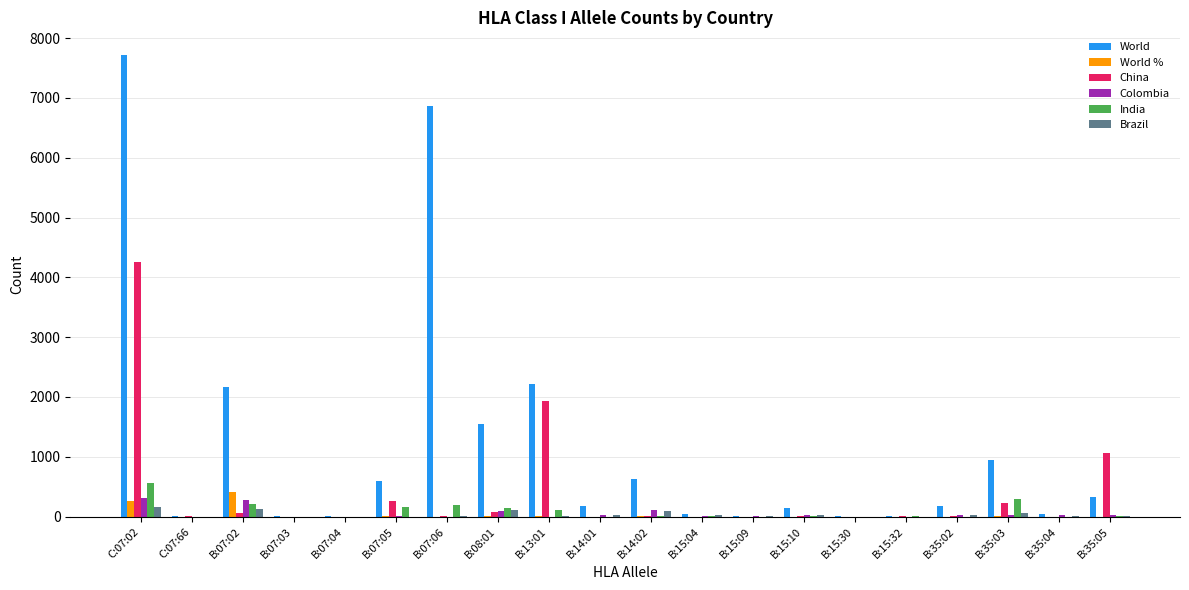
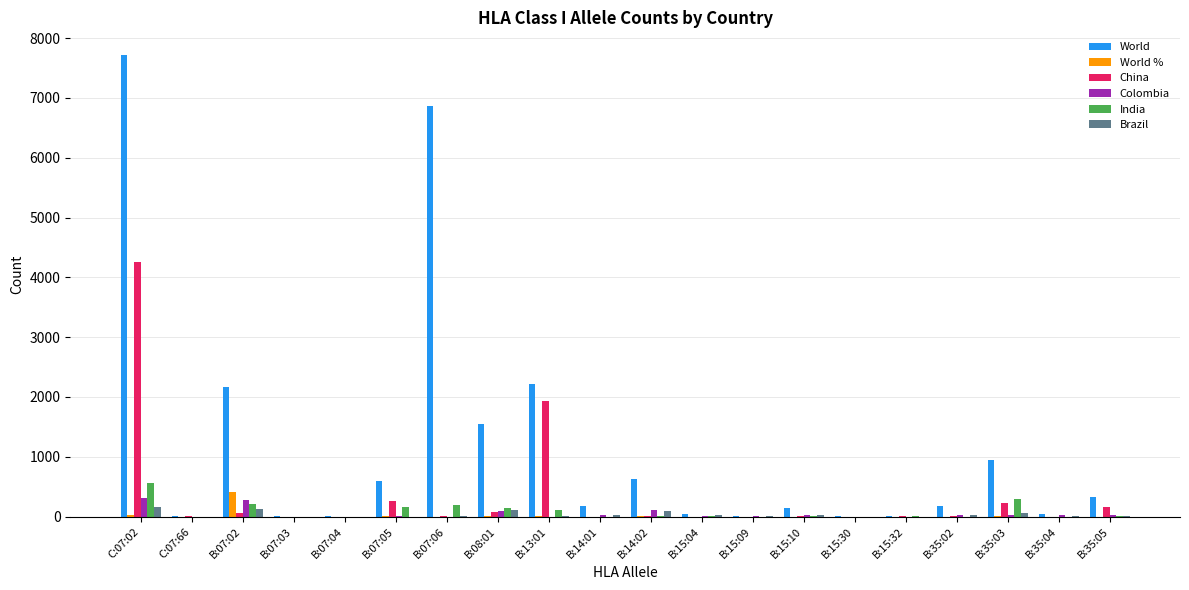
World %, C:07:02: 300 -> 0
China, B:35:05: 1100 -> 200
